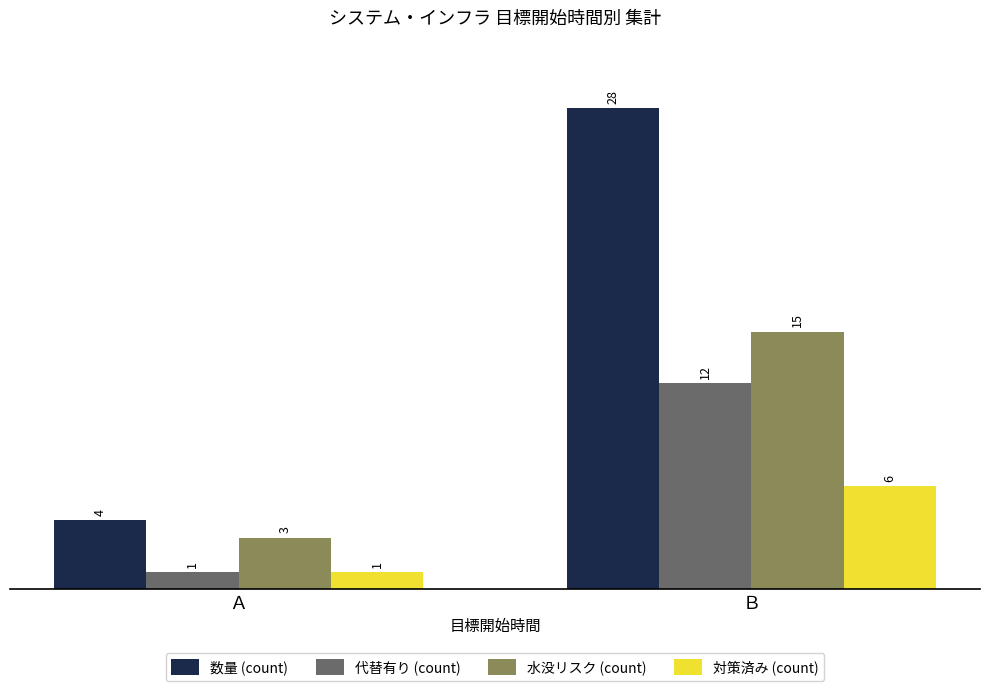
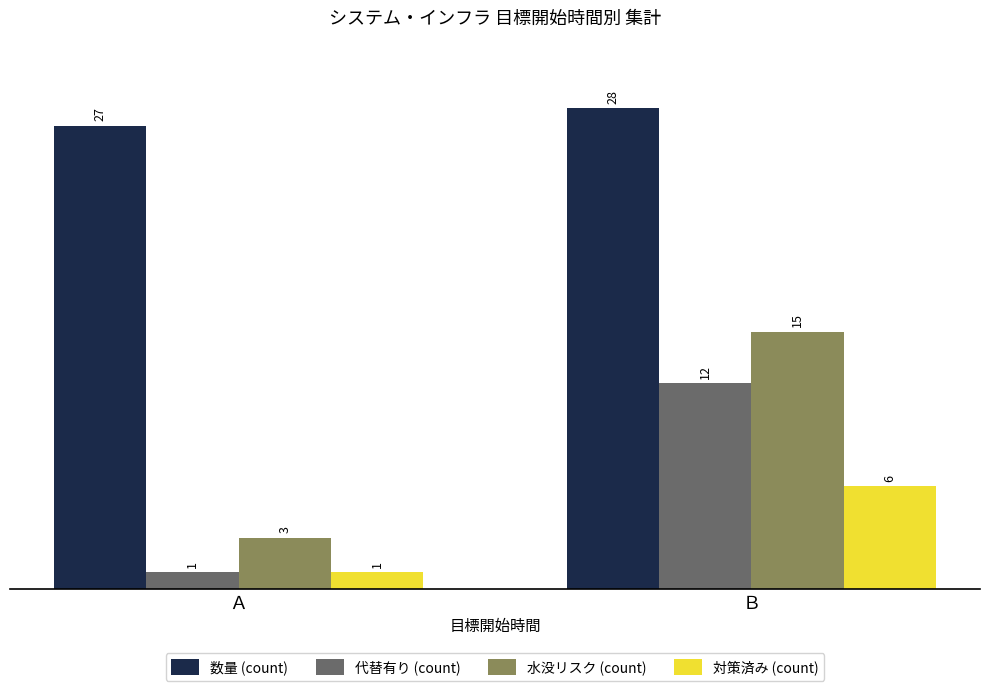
数量 (count), Ａ: 4 -> 27
